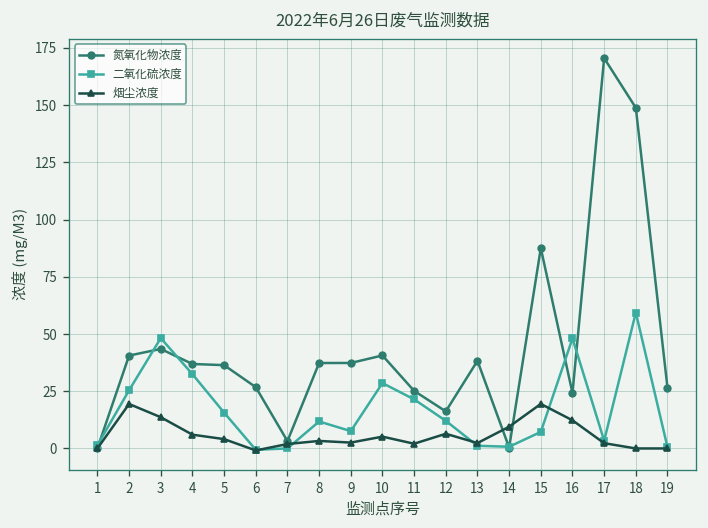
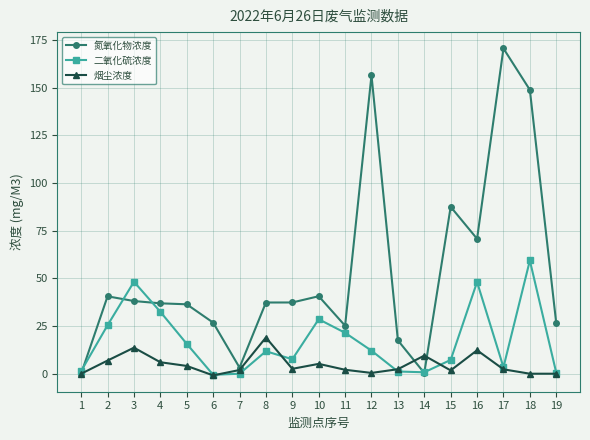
烟尘浓度, 2: 19 -> 7
氮氧化物浓度, 3: 43 -> 38
烟尘浓度, 8: 3 -> 19
氮氧化物浓度, 12: 16 -> 156
烟尘浓度, 12: 6 -> 0
氮氧化物浓度, 13: 38 -> 17
烟尘浓度, 15: 19 -> 2
氮氧化物浓度, 16: 24 -> 71
